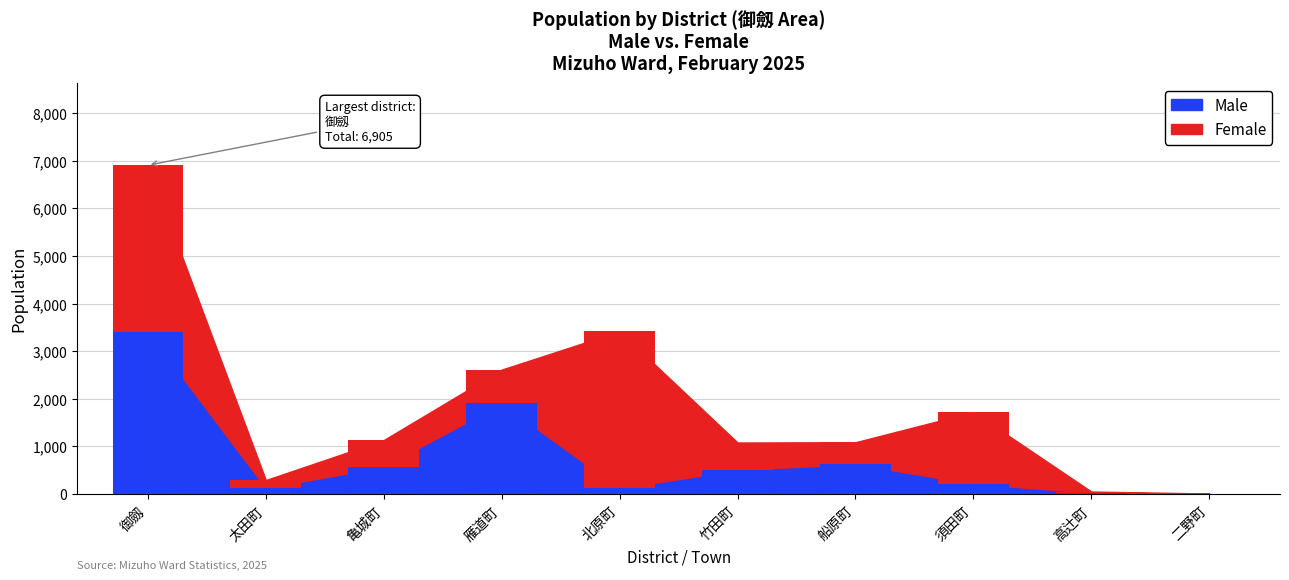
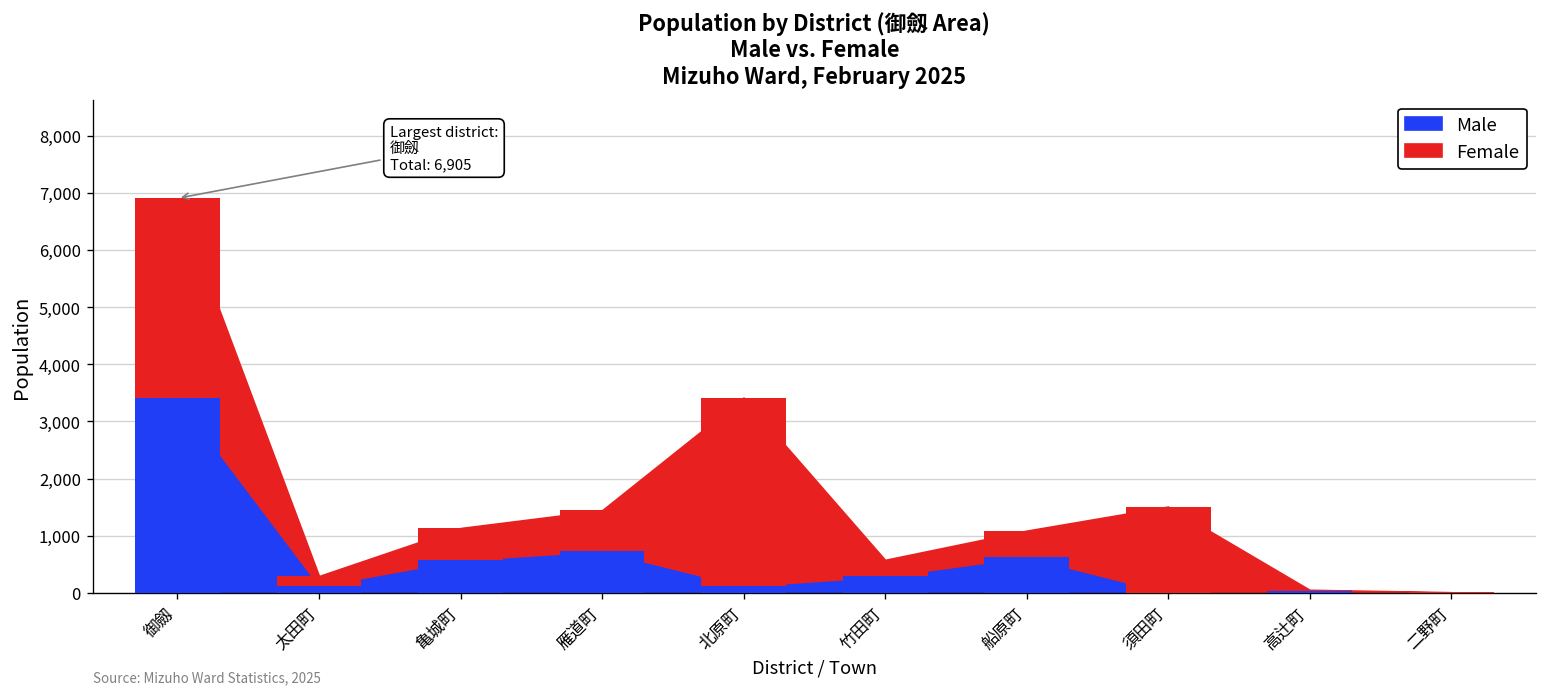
Male, 雁道町: 1,900 -> 700
Male, 竹田町: 500 -> 300
Female, 竹田町: 600 -> 300
Male, 須田町: 200 -> 0
